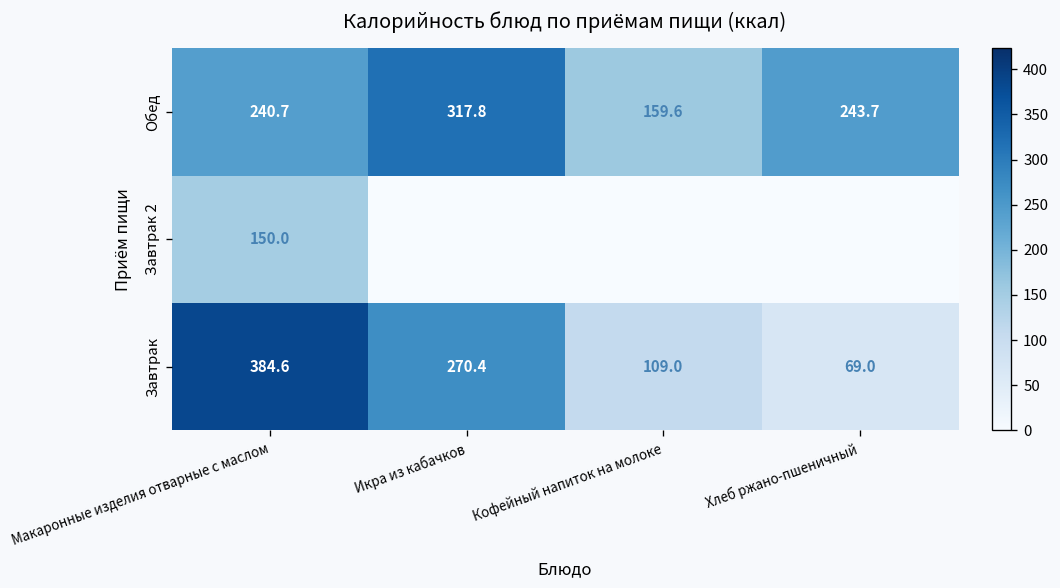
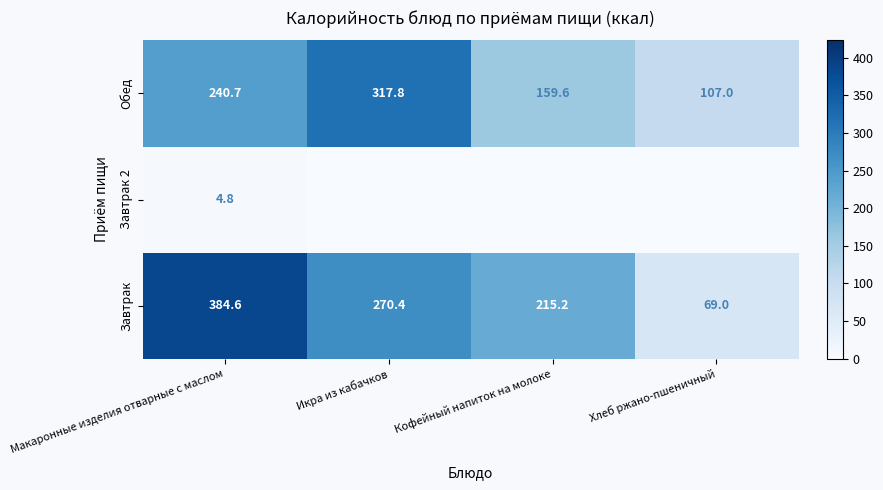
Обед, Хлеб ржано-пшеничный: 243.7 -> 107.0
Завтрак 2, Макаронные изделия отварные с маслом: 150.0 -> 4.8
Завтрак, Кофейный напиток на молоке: 109.0 -> 215.2
